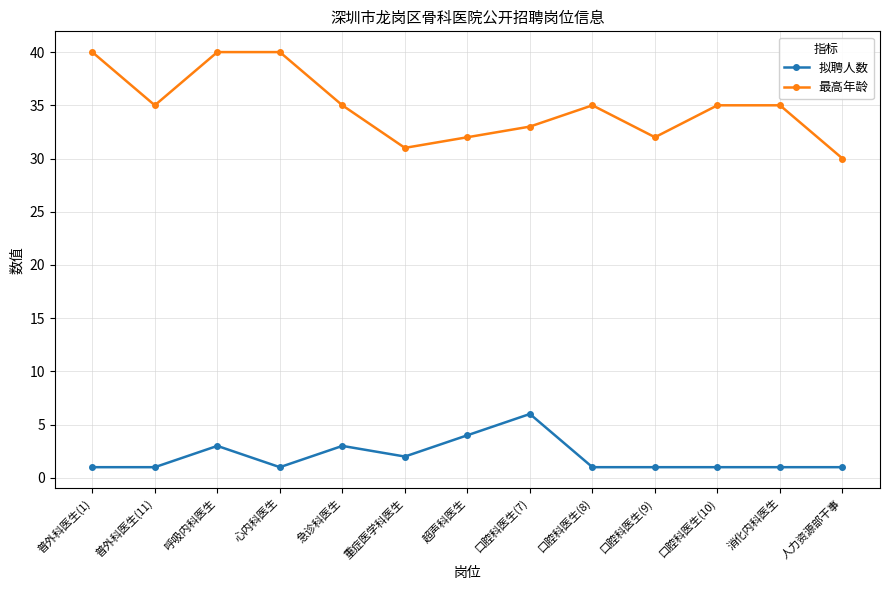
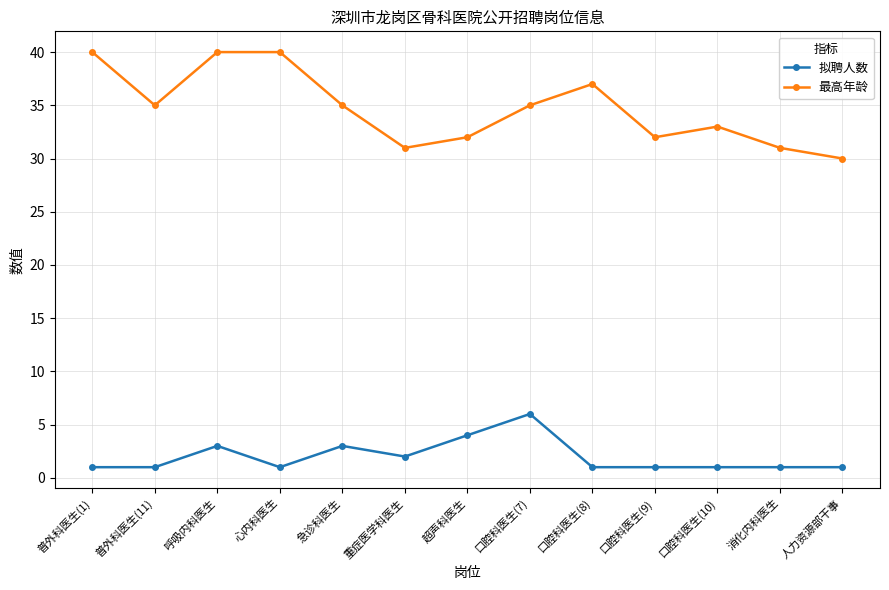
最高年龄, 口腔科医生(7): 33 -> 35
最高年龄, 口腔科医生(8): 35 -> 37
最高年龄, 口腔科医生(10): 35 -> 33
最高年龄, 消化内科医生: 35 -> 31
